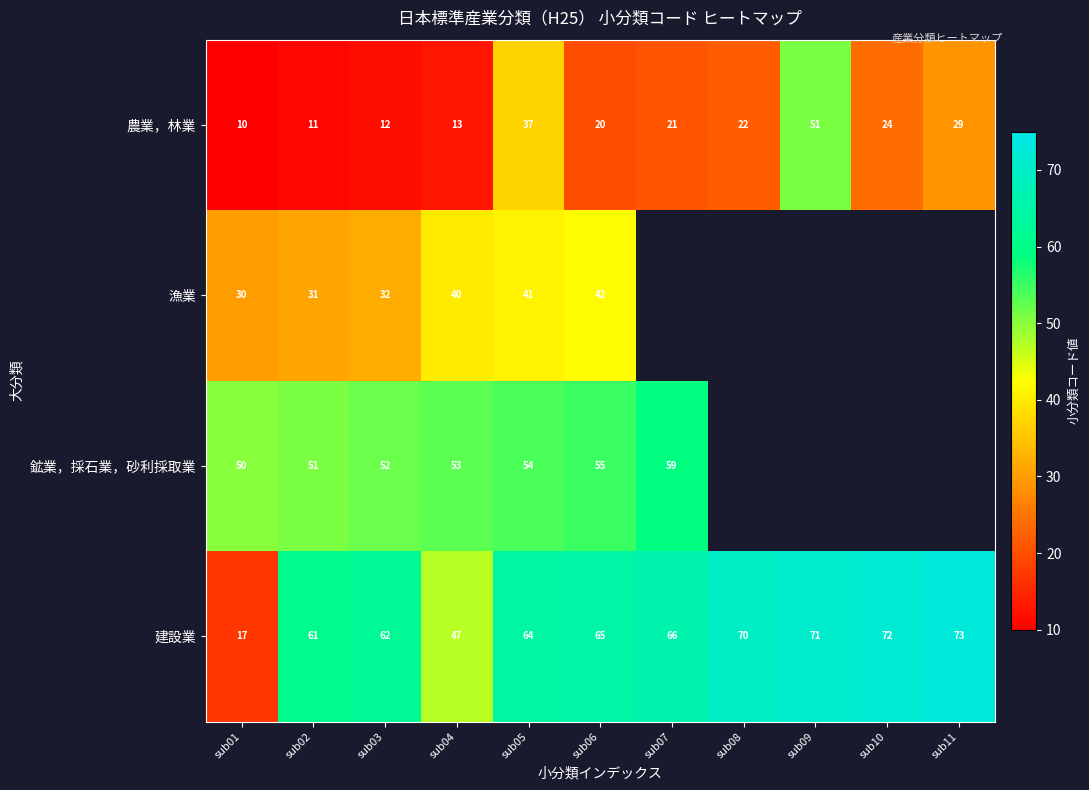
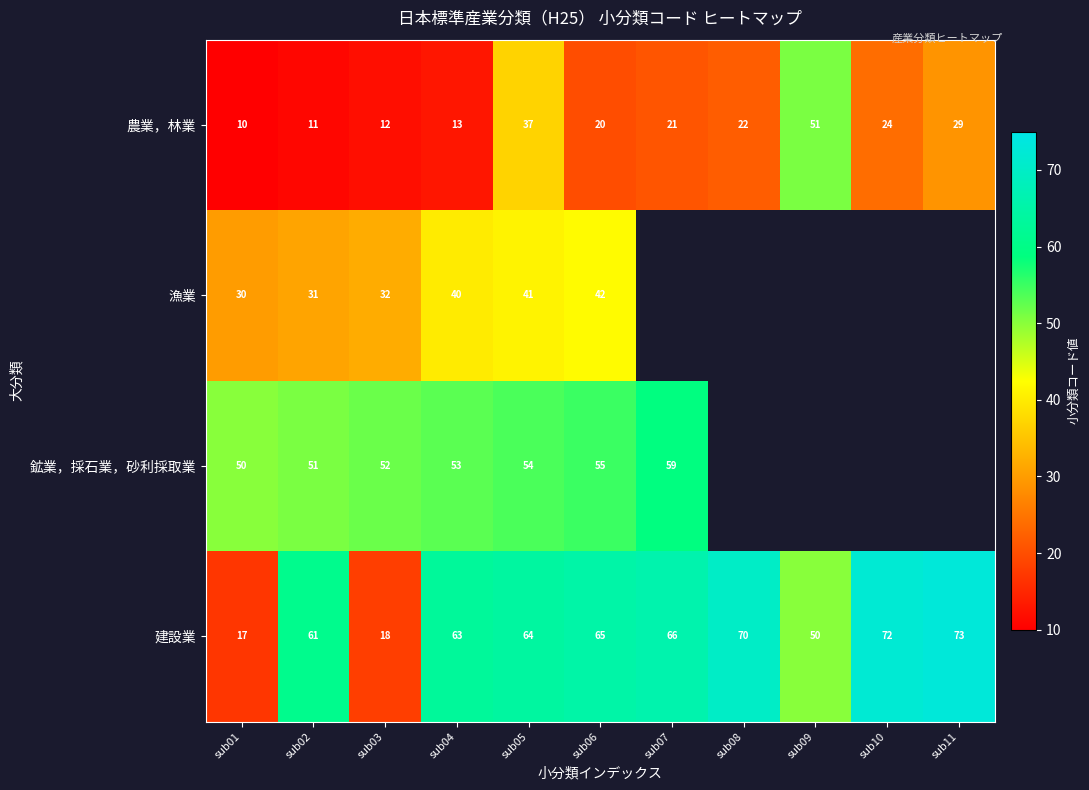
建設業, sub03: 62 -> 18
建設業, sub04: 47 -> 63
建設業, sub09: 71 -> 50
